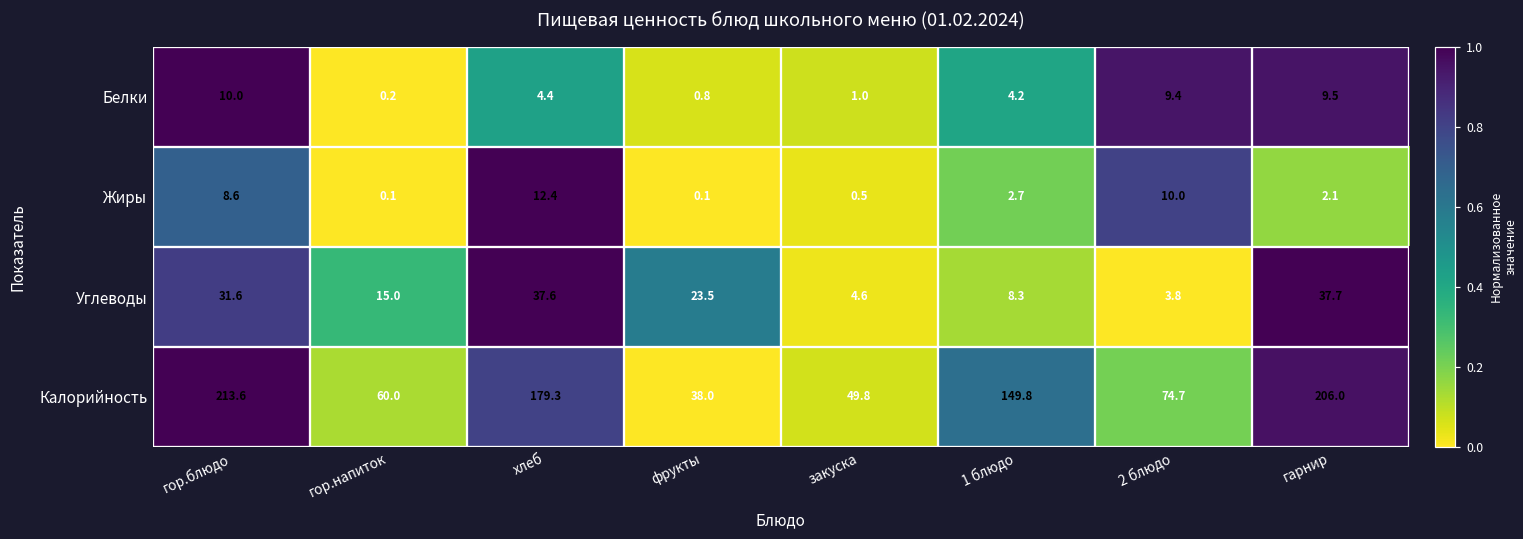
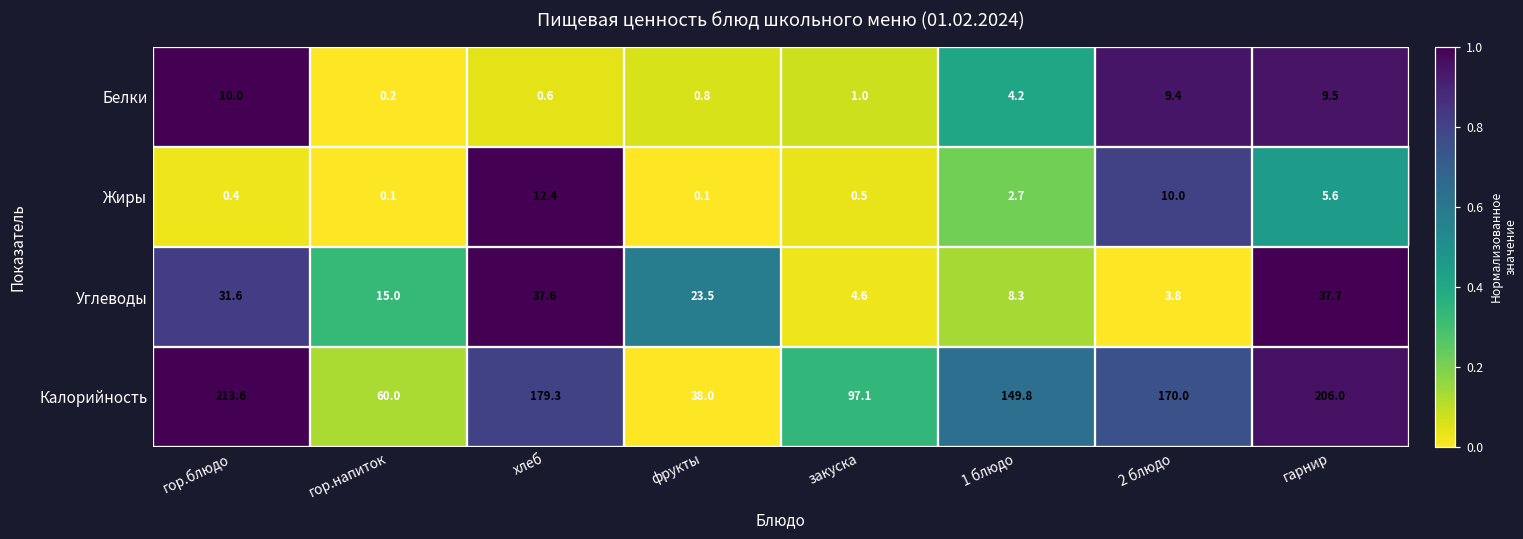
Белки, хлеб: 4.4 -> 0.6
Жиры, гор.блюдо: 8.6 -> 0.4
Жиры, гарнир: 2.1 -> 5.6
Калорийность, закуска: 49.8 -> 97.1
Калорийность, 2 блюдо: 74.7 -> 170.0
